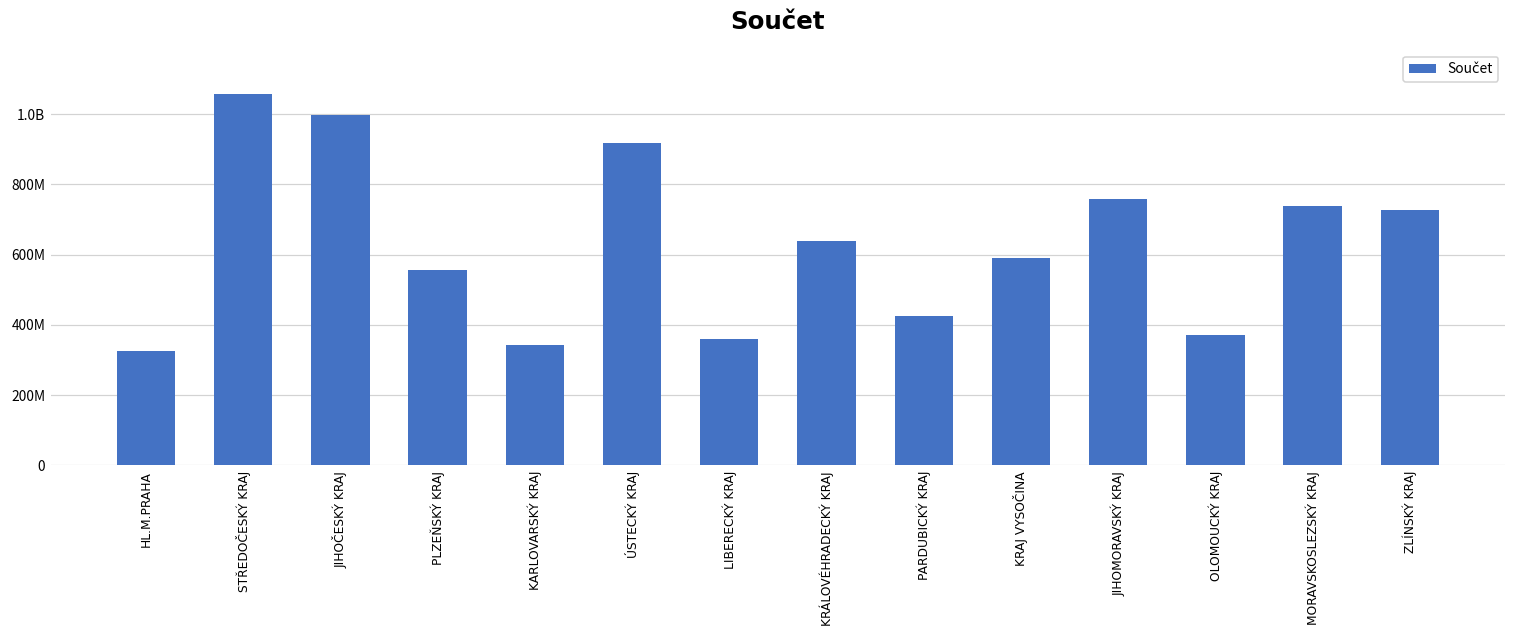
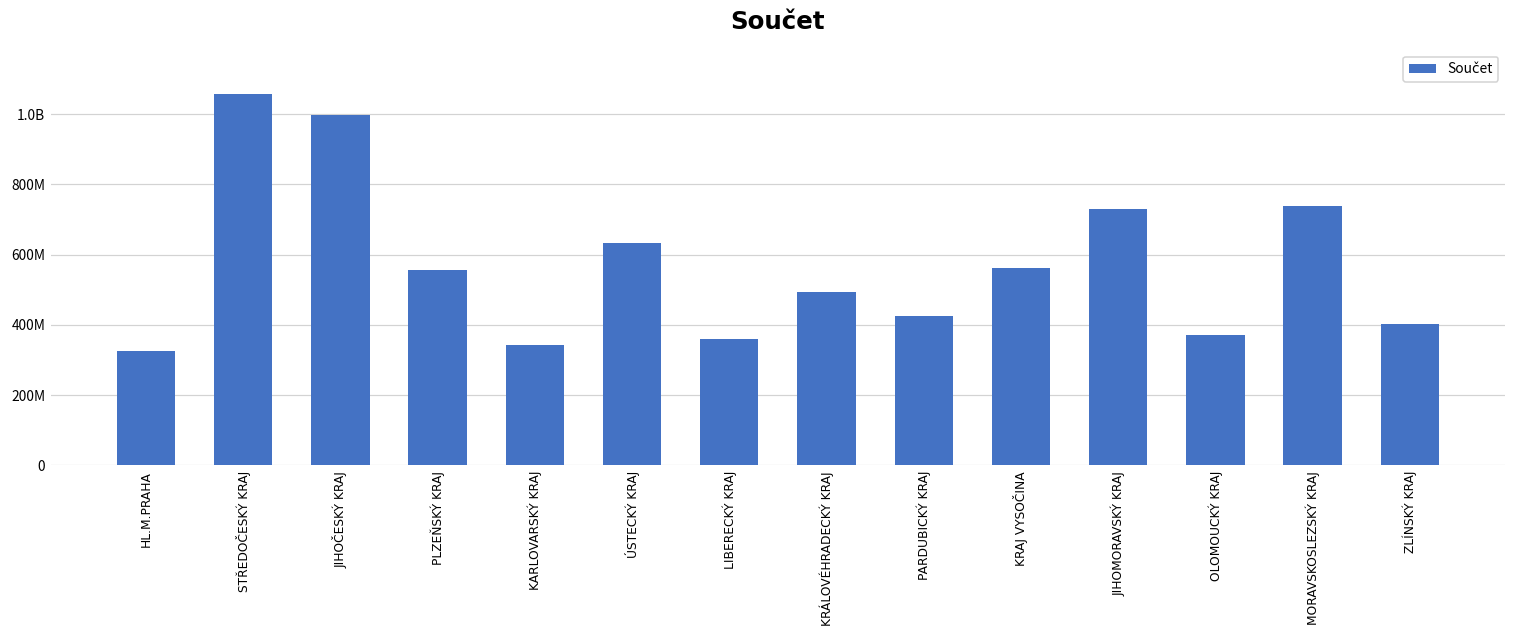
ÚSTECKÝ KRAJ: 920000000 -> 630000000
KRÁLOVÉHRADECKÝ KRAJ: 640000000 -> 490000000
KRAJ VYSOČINA: 590000000 -> 560000000
JIHOMORAVSKÝ KRAJ: 760000000 -> 730000000
ZLÍNSKÝ KRAJ: 730000000 -> 400000000
